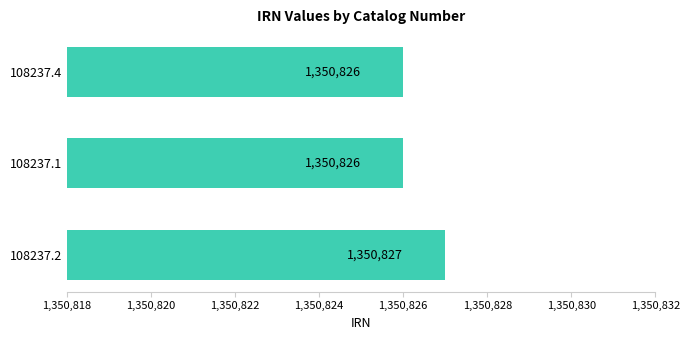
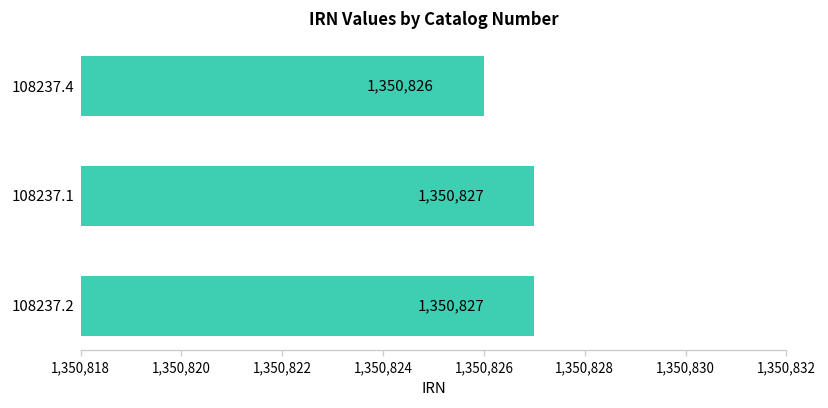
108237.1: 1,350,826 -> 1,350,827
